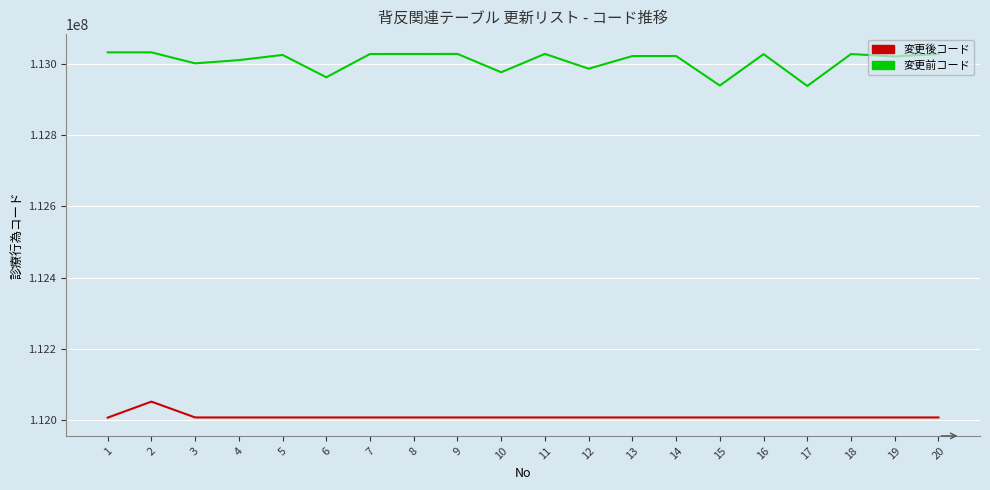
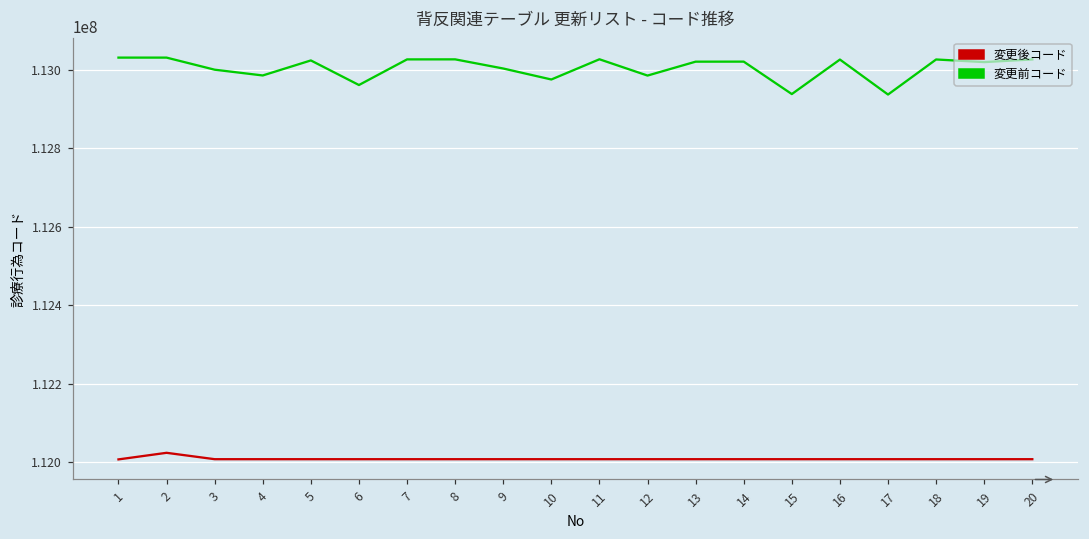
変更後コード, 2: 112050000 -> 112020000
変更前コード, 4: 113010000 -> 112990000
変更前コード, 9: 113030000 -> 113000000
